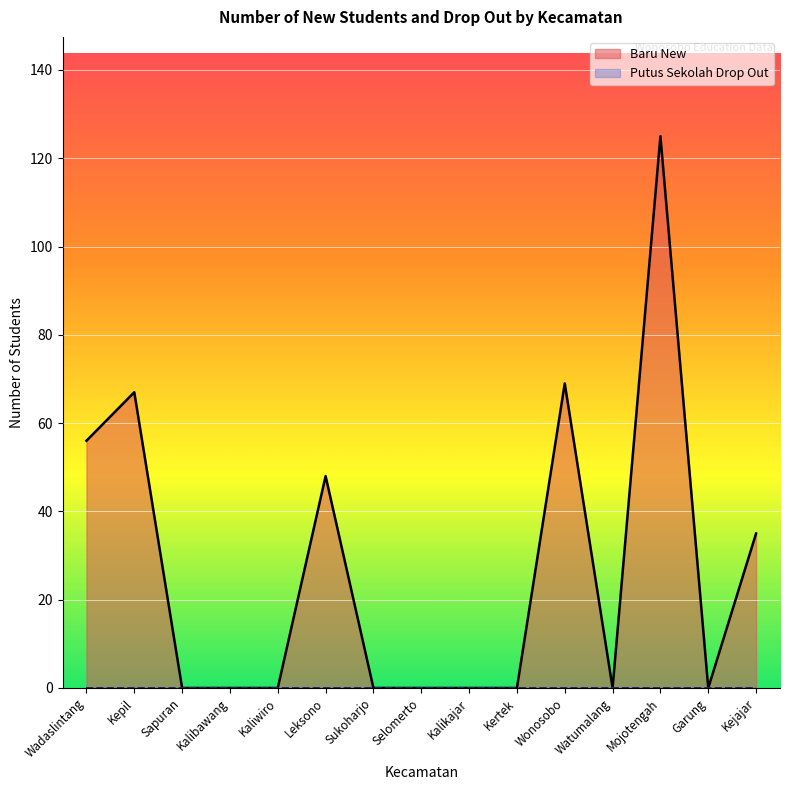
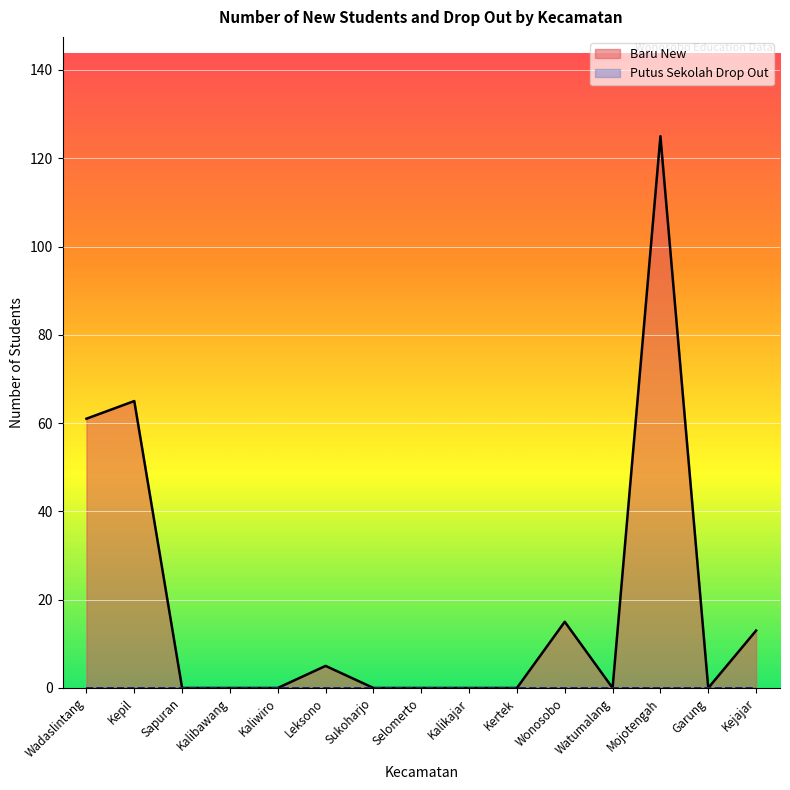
Baru New, Wadaslintang: 56 -> 61
Baru New, Kepil: 67 -> 65
Baru New, Leksono: 48 -> 5
Baru New, Wonosobo: 69 -> 15
Baru New, Kejajar: 35 -> 13
